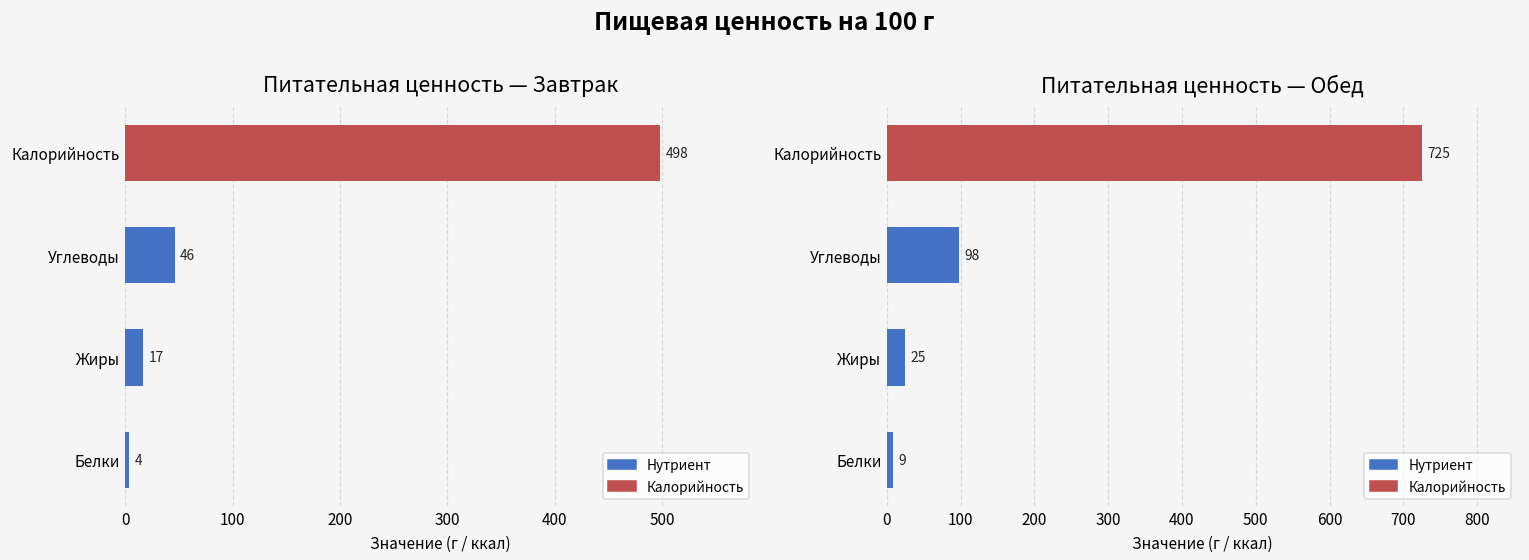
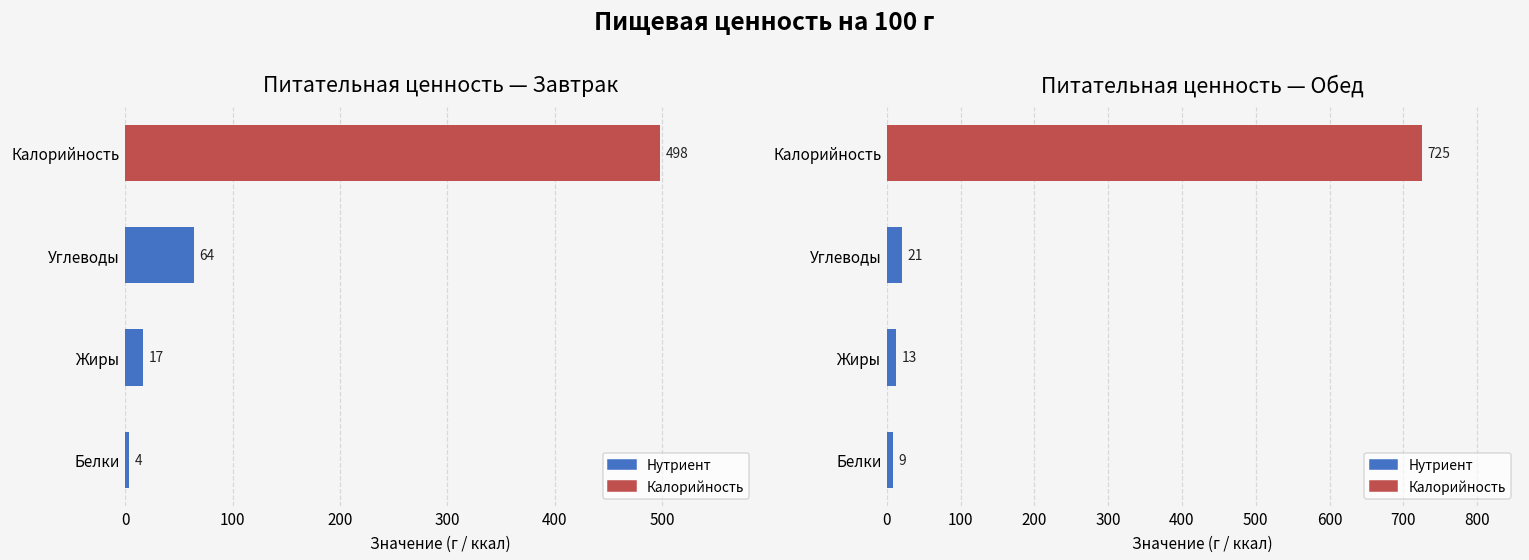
Питательная ценность — Завтрак, Углеводы: 46 -> 64
Питательная ценность — Обед, Углеводы: 98 -> 21
Питательная ценность — Обед, Жиры: 25 -> 13
